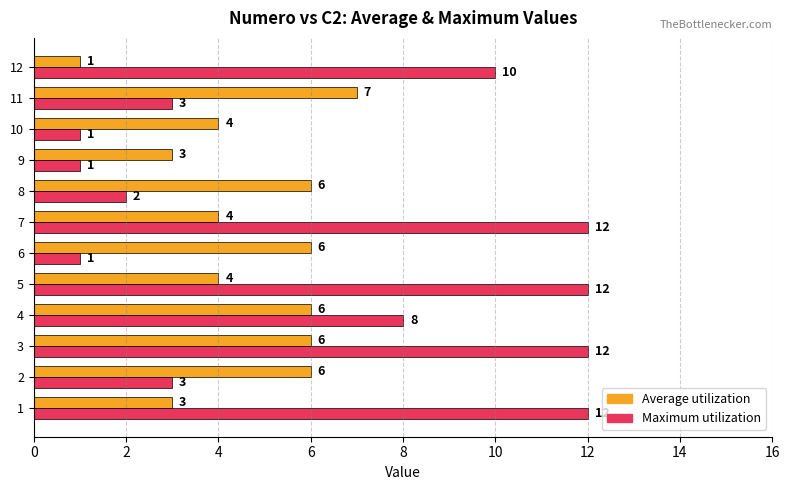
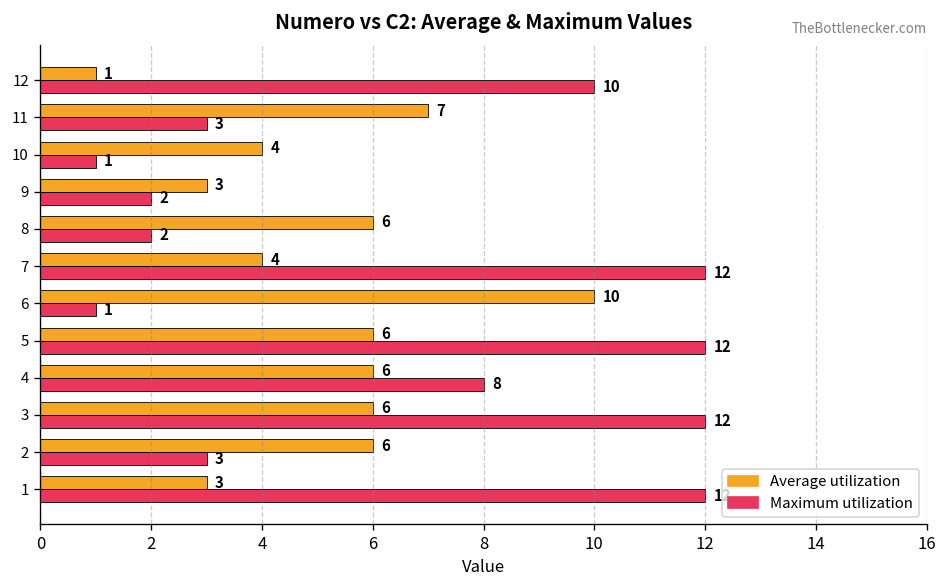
Maximum utilization, 9: 1 -> 2
Average utilization, 6: 6 -> 10
Average utilization, 5: 4 -> 6
